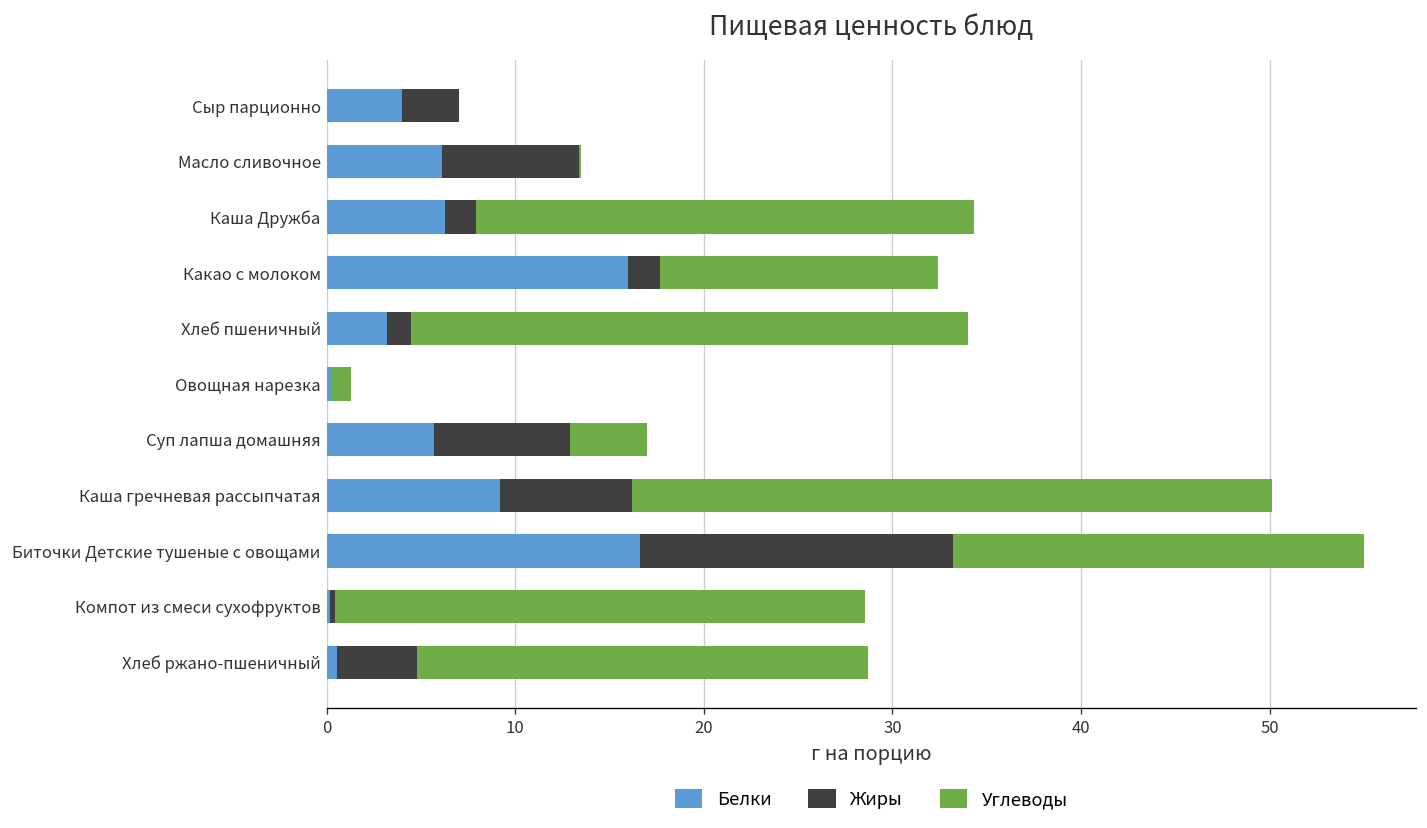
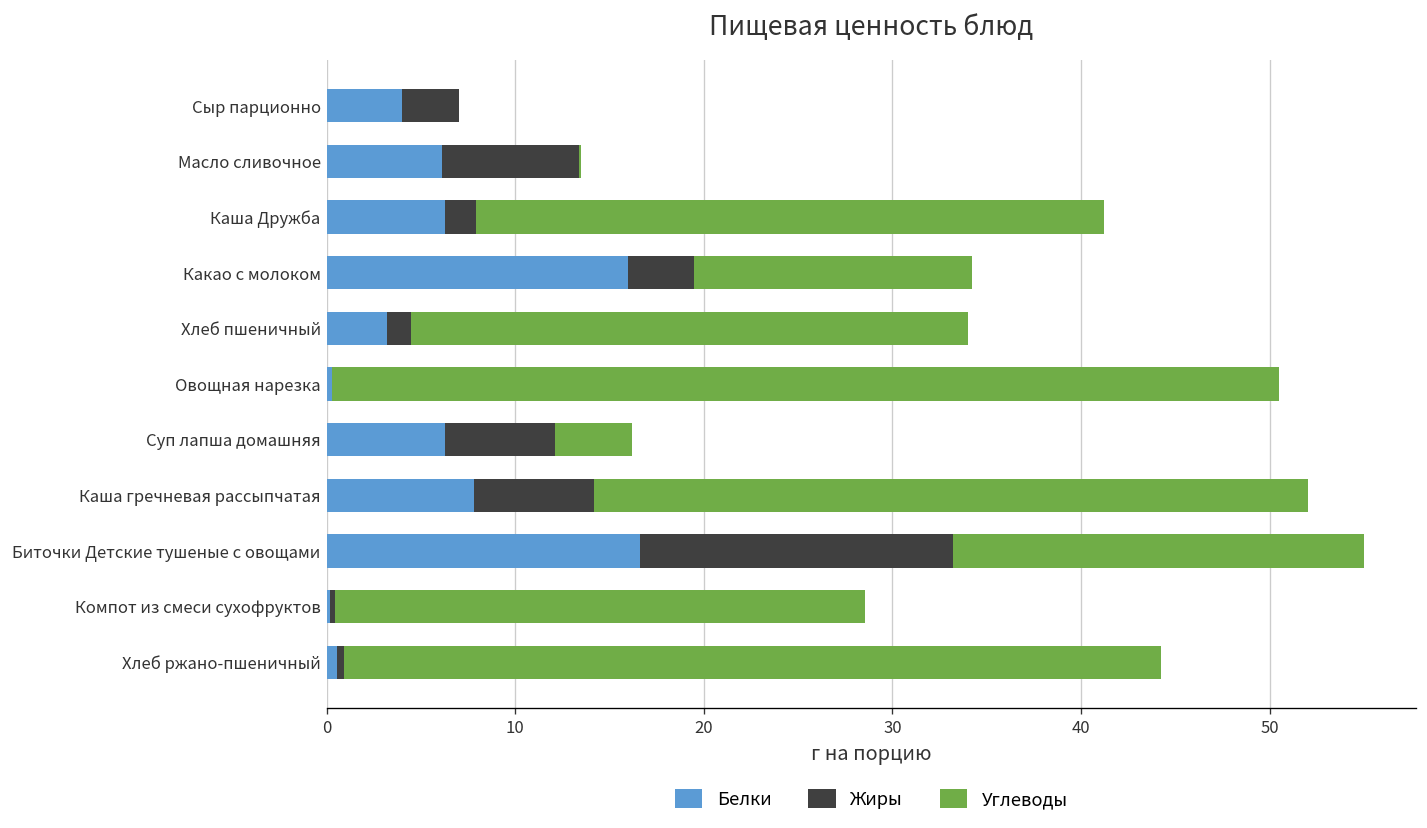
Углеводы, Каша Дружба: 26.4 -> 33.3
Жиры, Какао с молоком: 1.7 -> 3.5
Углеводы, Овощная нарезка: 1.0 -> 50.2
Белки, Суп лапша домашняя: 5.7 -> 6.3
Жиры, Суп лапша домашняя: 7.2 -> 5.8
Белки, Каша гречневая рассыпчатая: 9.2 -> 7.8
Жиры, Каша гречневая рассыпчатая: 7.0 -> 6.4
Углеводы, Каша гречневая рассыпчатая: 33.9 -> 37.8
Жиры, Хлеб ржано-пшеничный: 4.2 -> 0.4
Углеводы, Хлеб ржано-пшеничный: 23.9 -> 43.3
